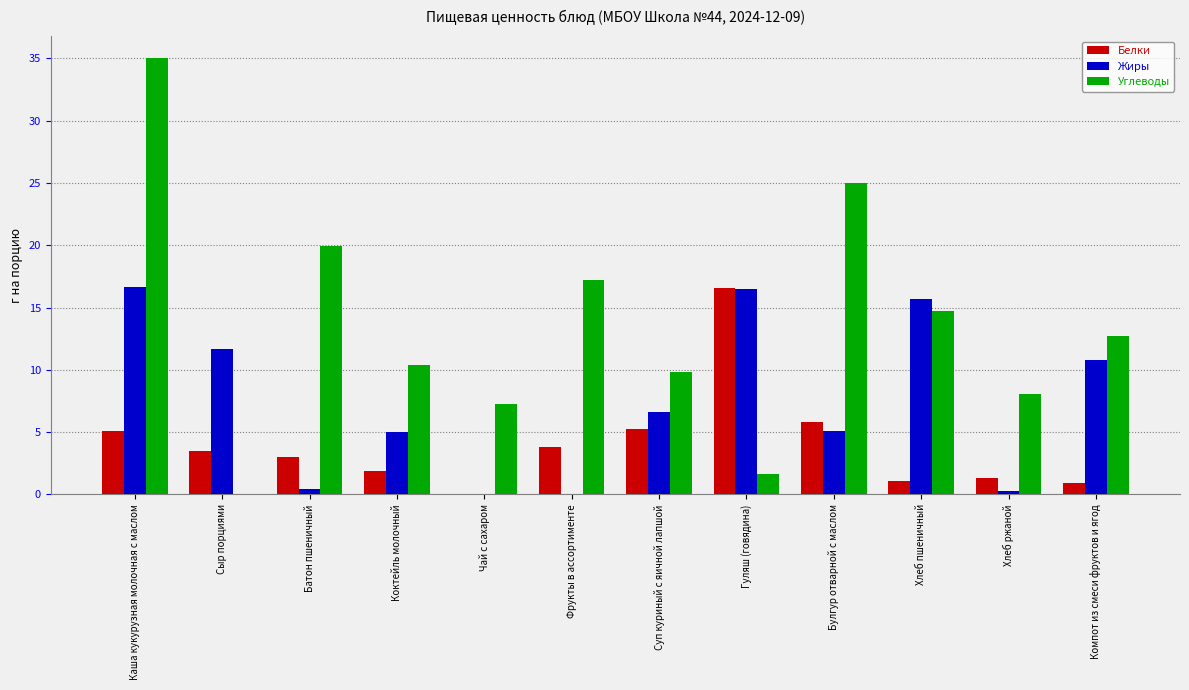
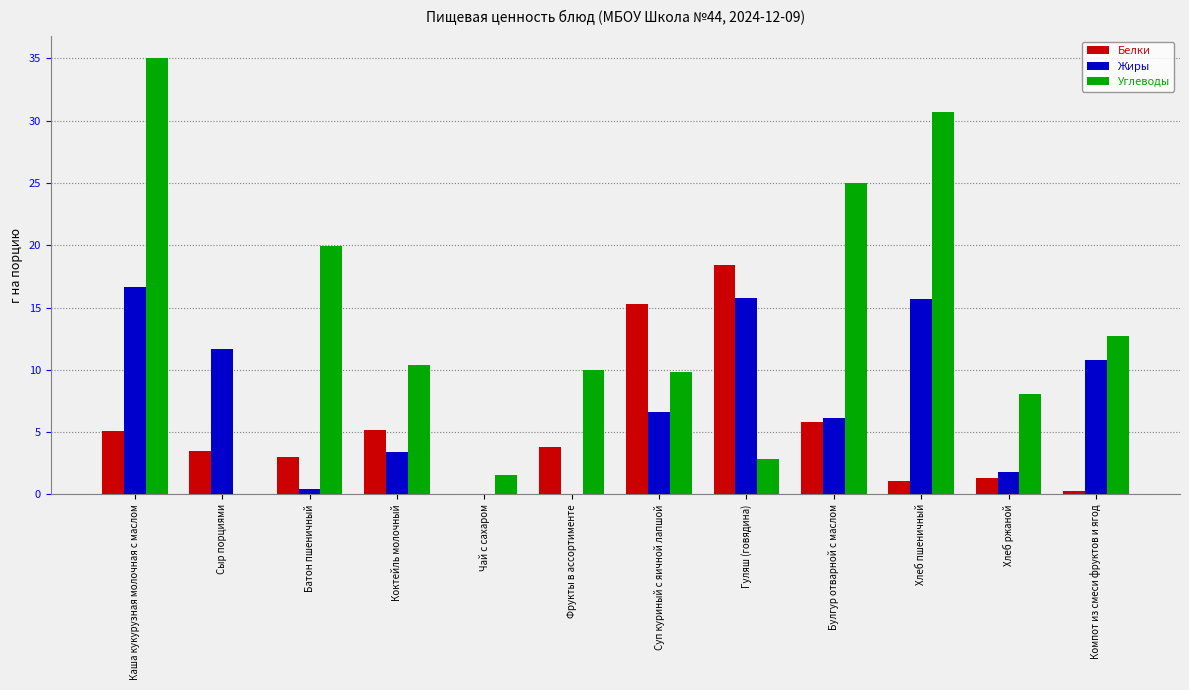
Белки, Коктейль молочный: 1.9 -> 5.2
Жиры, Коктейль молочный: 5.0 -> 3.4
Углеводы, Чай с сахаром: 7.3 -> 1.6
Углеводы, Фрукты в ассортименте: 17.2 -> 10.0
Белки, Суп куриный с яичной лапшой: 5.3 -> 15.3
Белки, Гуляш (говядина): 16.6 -> 18.4
Жиры, Гуляш (говядина): 16.5 -> 15.8
Углеводы, Гуляш (говядина): 1.6 -> 2.8
Жиры, Булгур отварной с маслом: 5.1 -> 6.1
Углеводы, Хлеб пшеничный: 14.8 -> 30.7
Жиры, Хлеб ржаной: 0.2 -> 1.8
Белки, Компот из смеси фруктов и ягод: 0.9 -> 0.3
